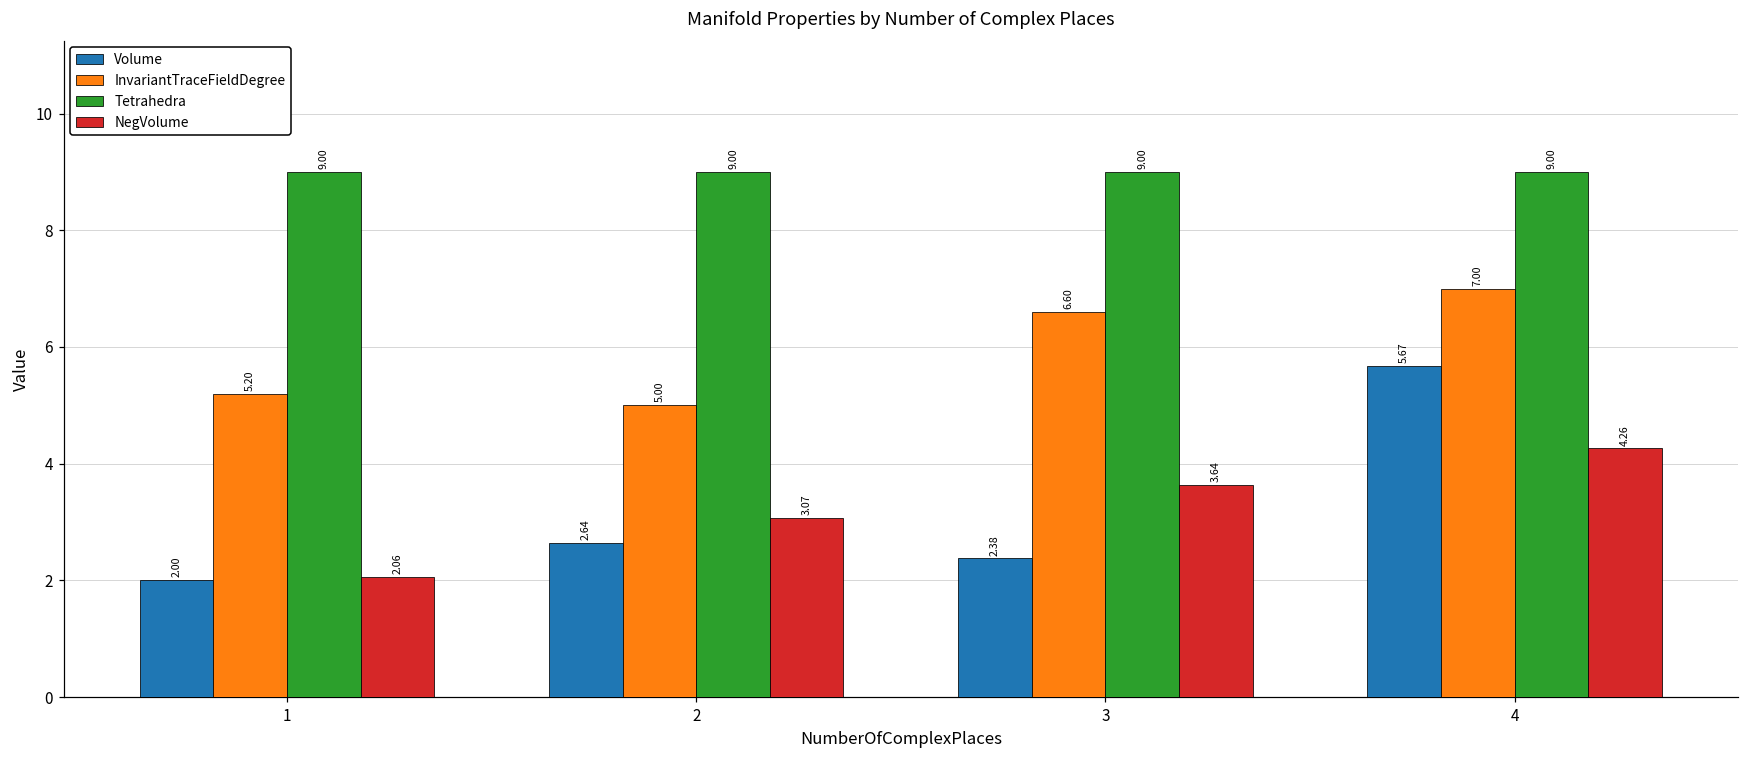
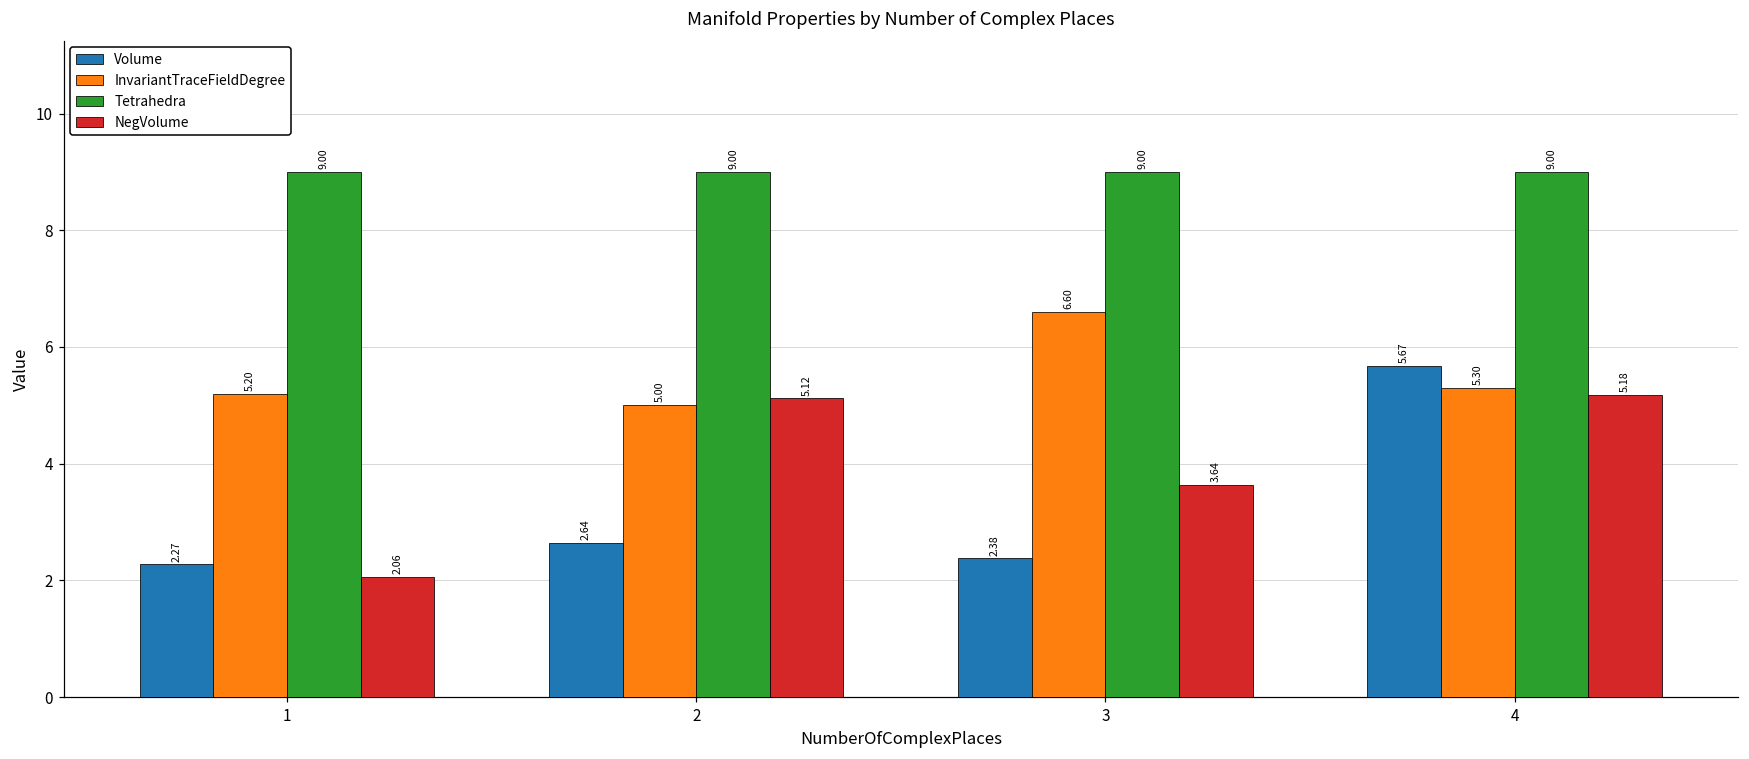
Volume, 1: 2.00 -> 2.27
NegVolume, 2: 3.07 -> 5.12
InvariantTraceFieldDegree, 4: 7.00 -> 5.30
NegVolume, 4: 4.26 -> 5.18
